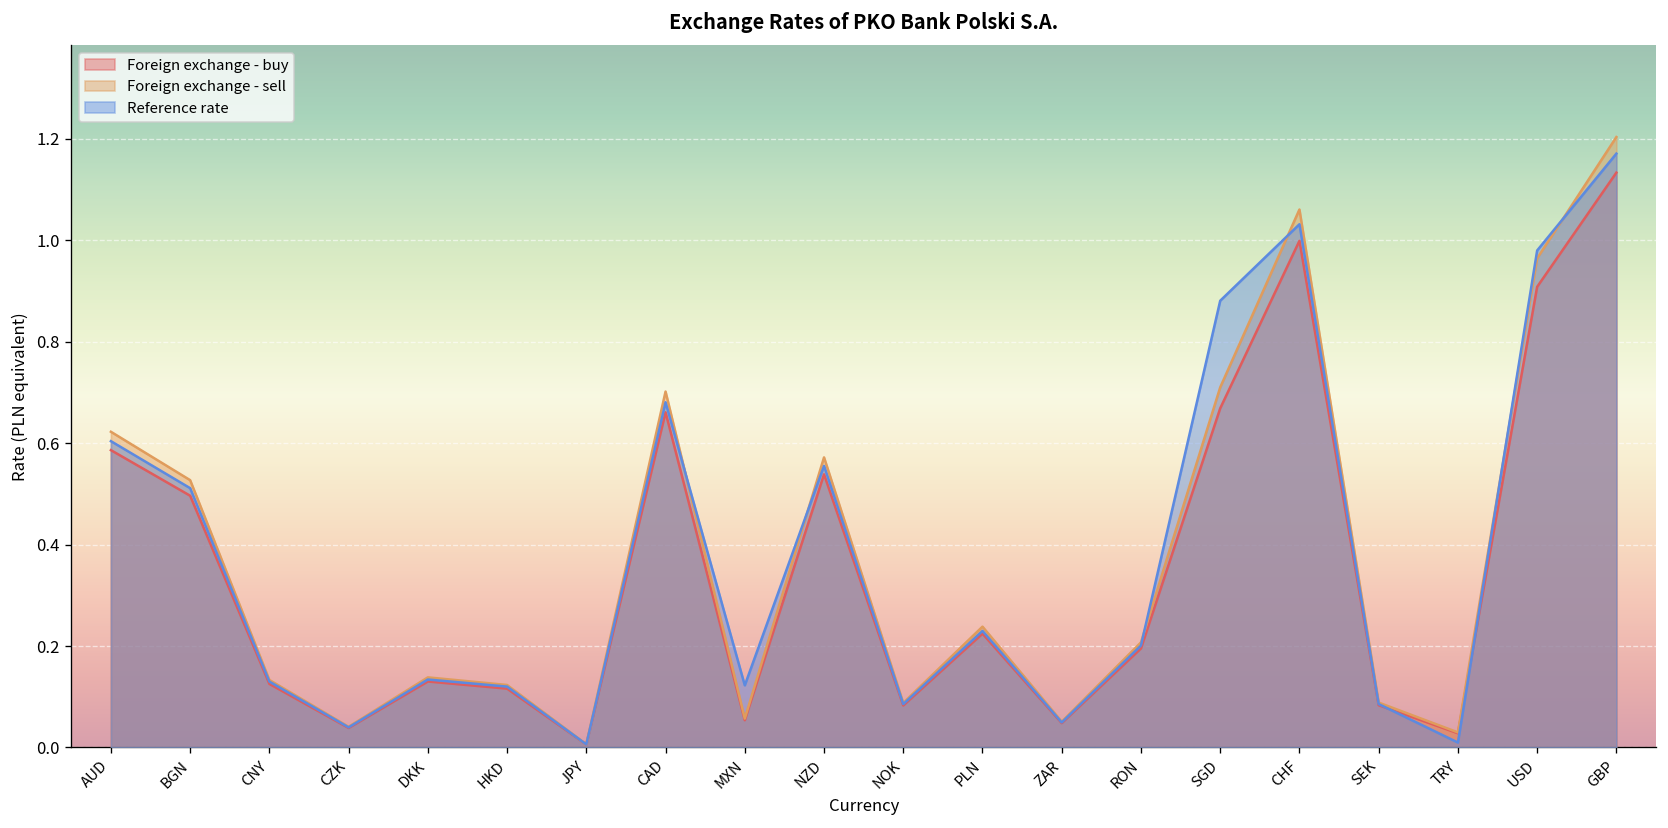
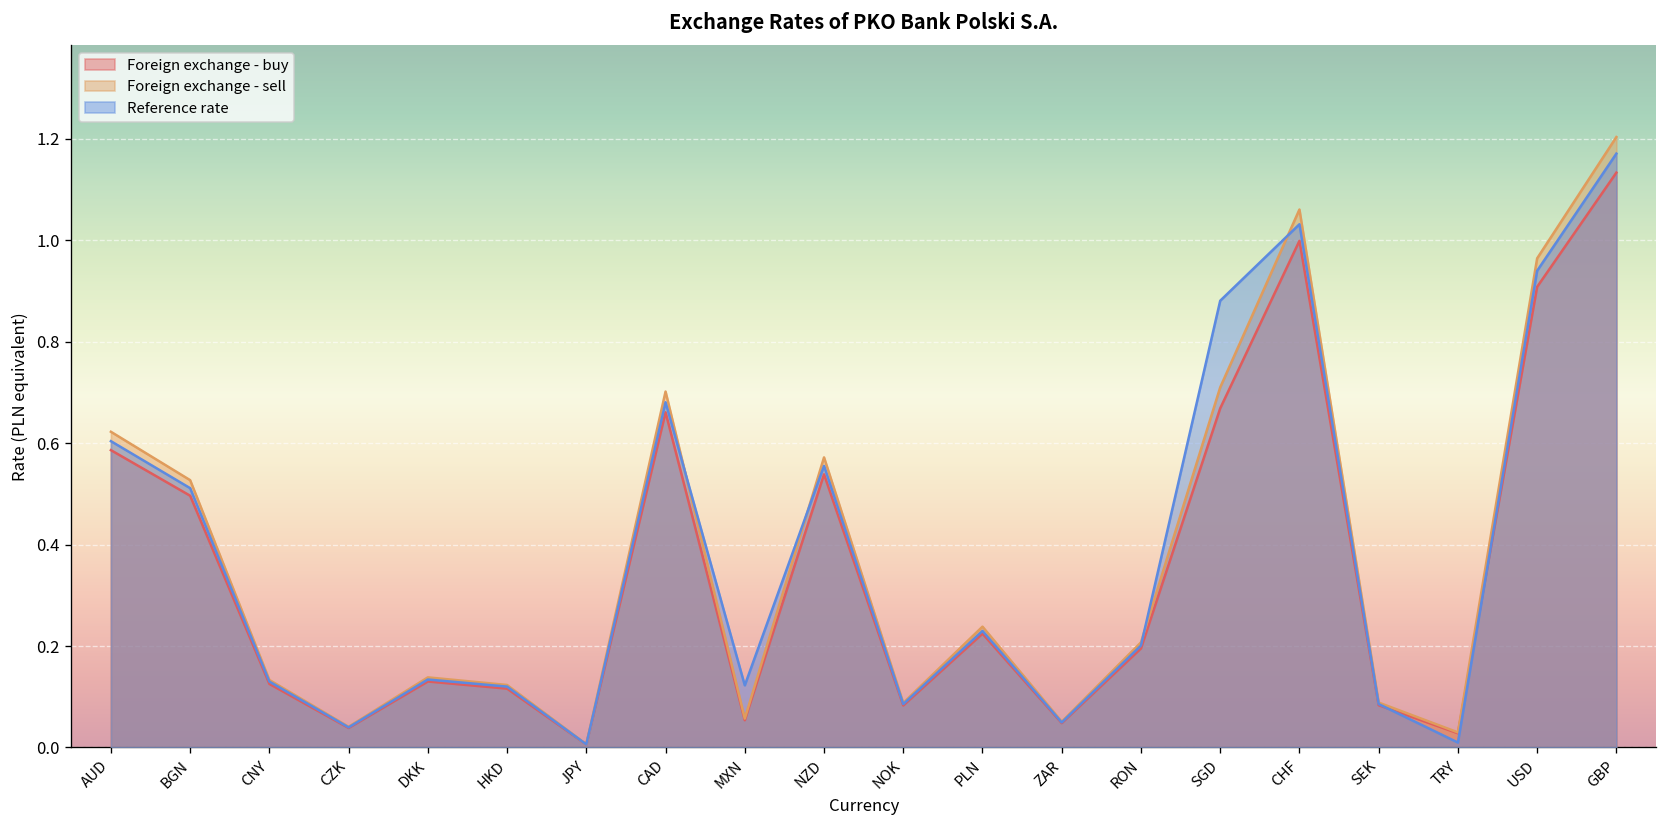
Reference rate, USD: 0.98 -> 0.94
